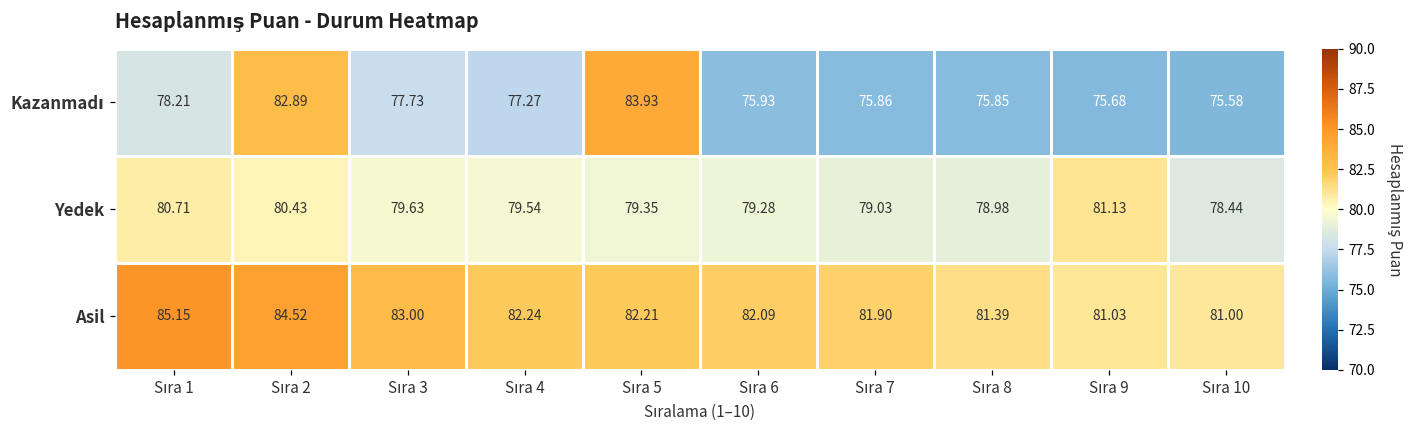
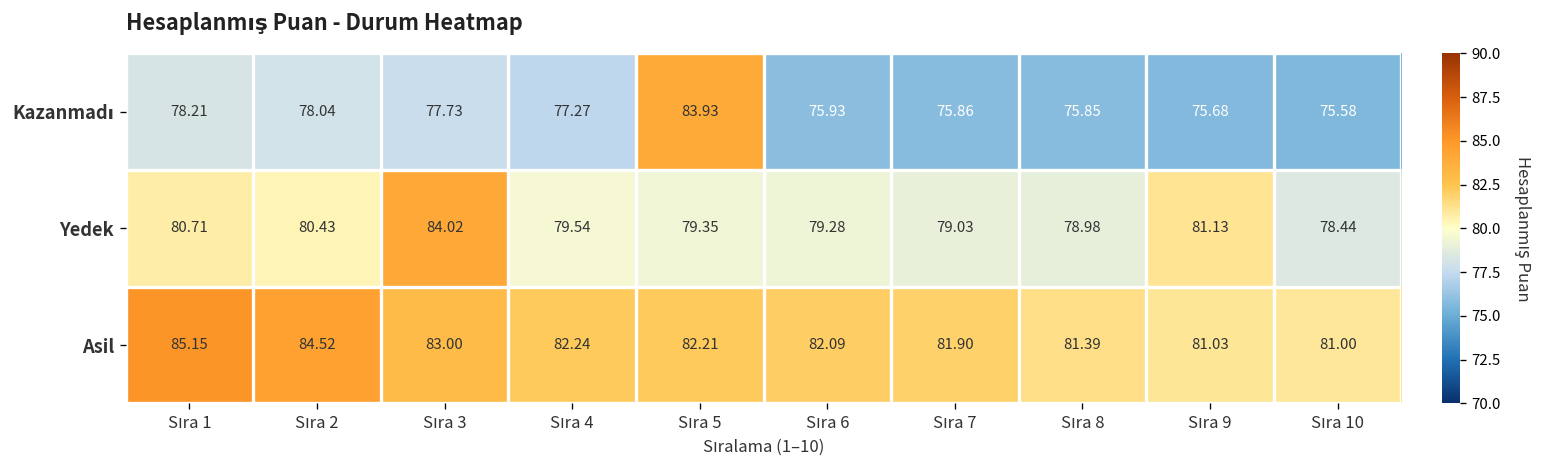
Kazanmadı, Sıra 2: 82.89 -> 78.04
Yedek, Sıra 3: 79.63 -> 84.02
